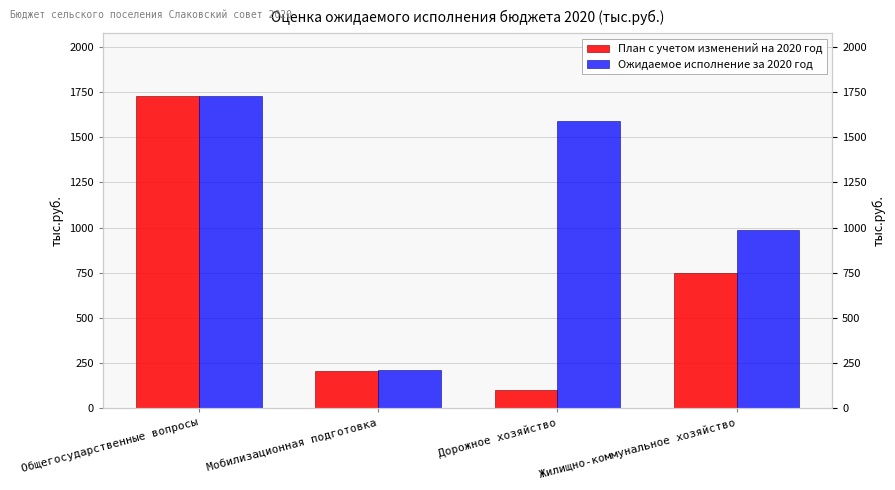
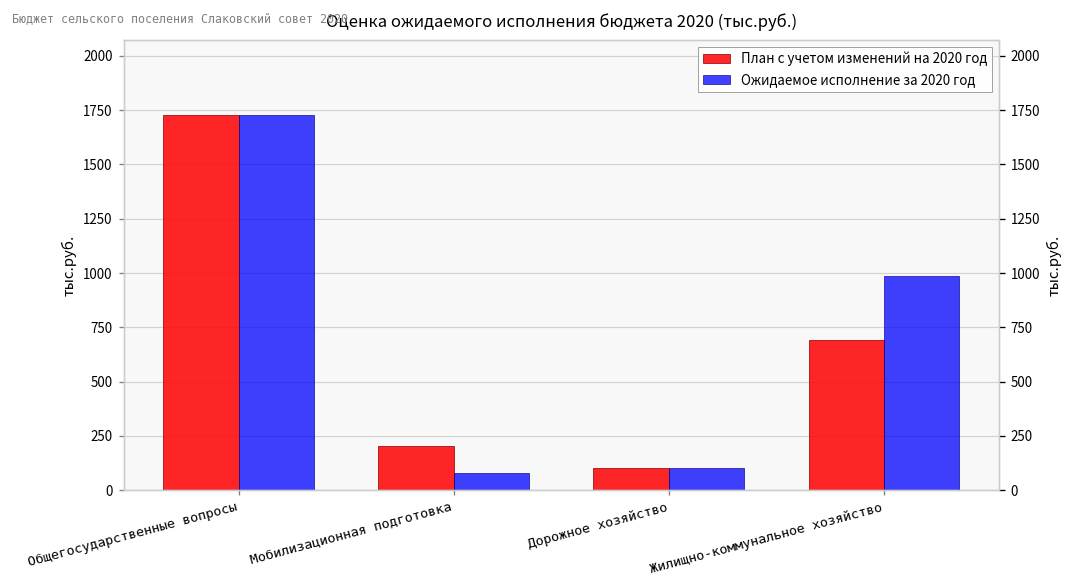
Ожидаемое исполнение за 2020 год, Мобилизационная подготовка: 210 -> 80
Ожидаемое исполнение за 2020 год, Дорожное хозяйство: 1590 -> 100
План с учетом изменений на 2020 год, Жилищно-коммунальное хозяйство: 750 -> 690
